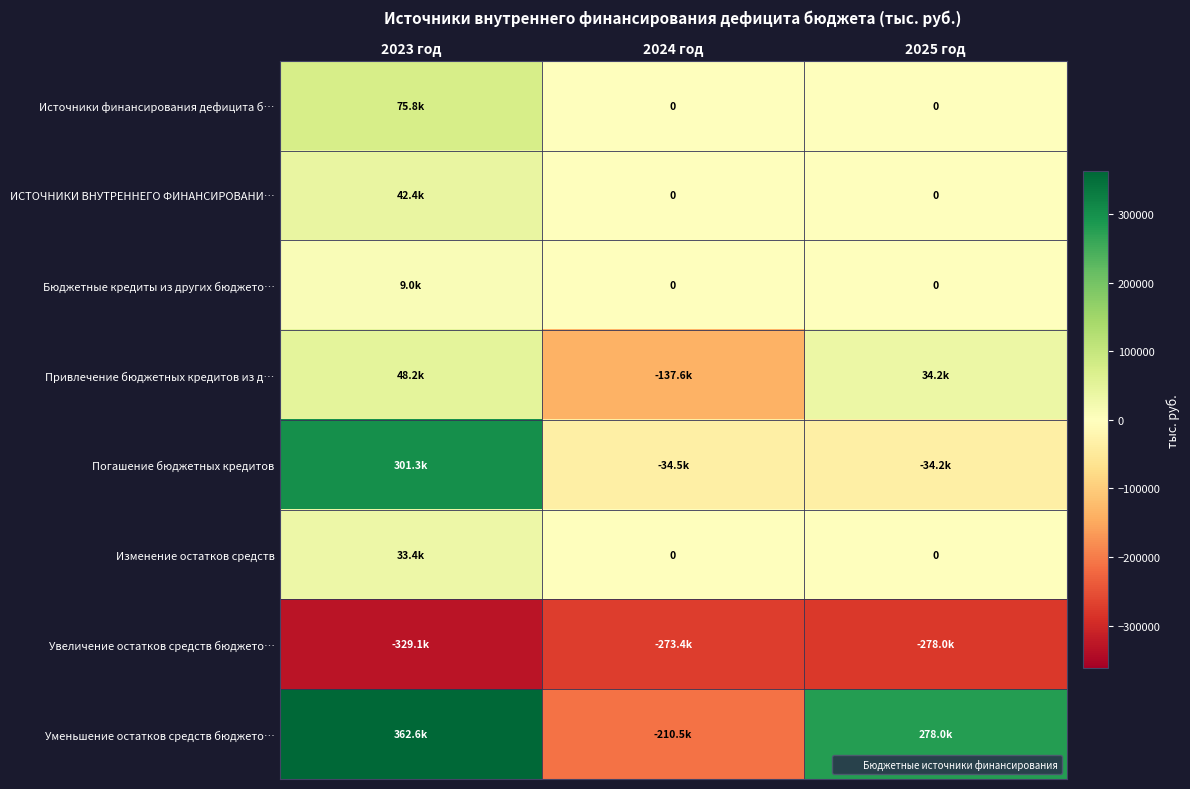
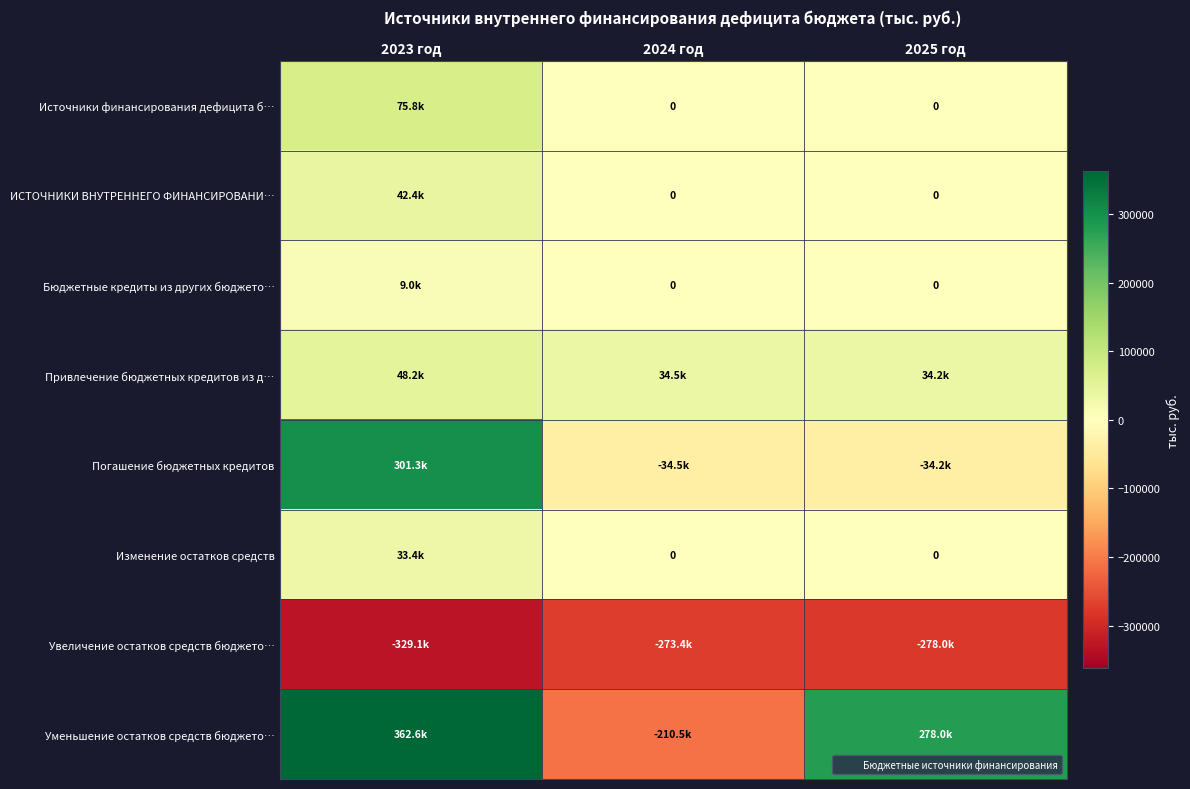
Привлечение бюджетных кредитов из д…, 2024 год: -137.6k -> 34.5k
